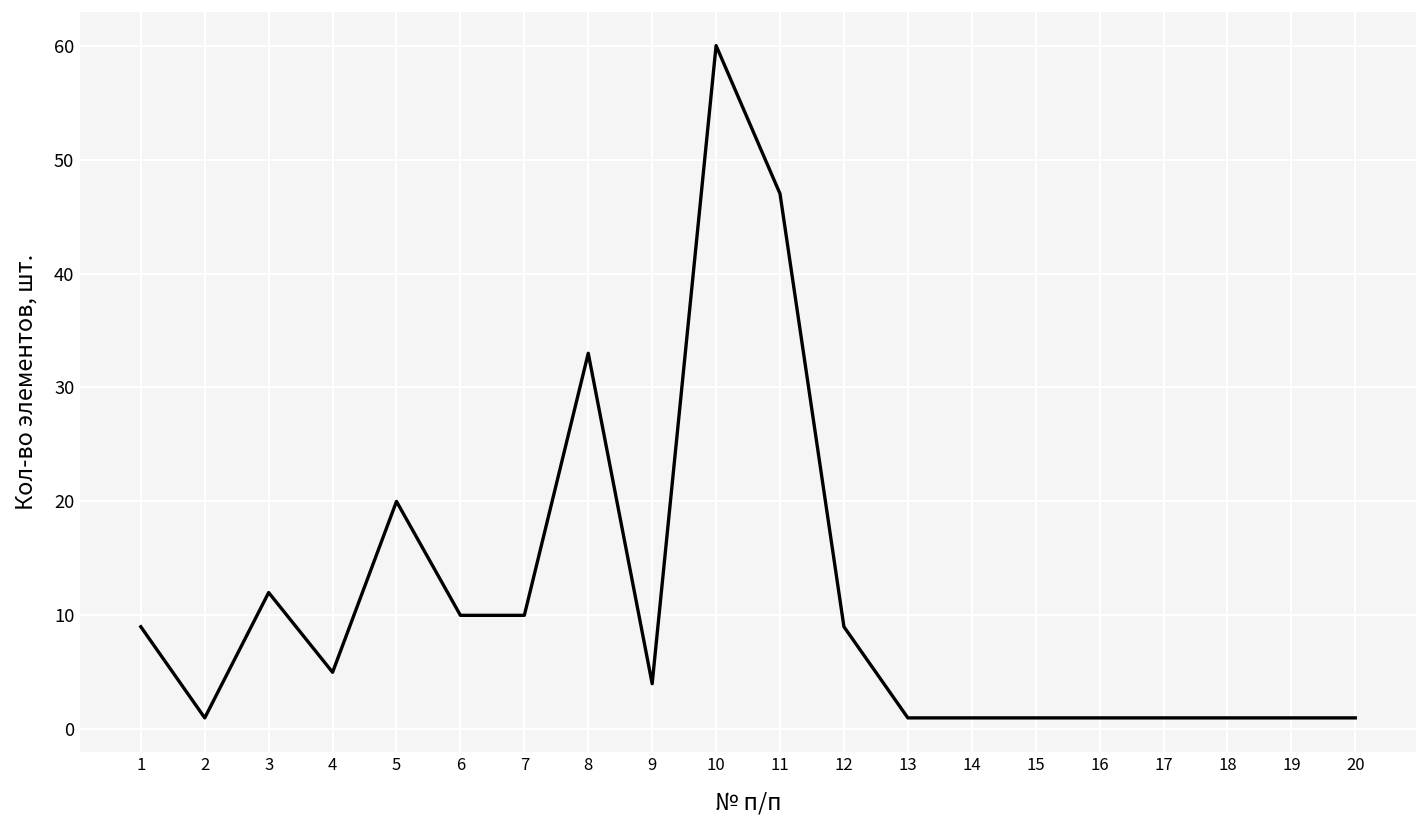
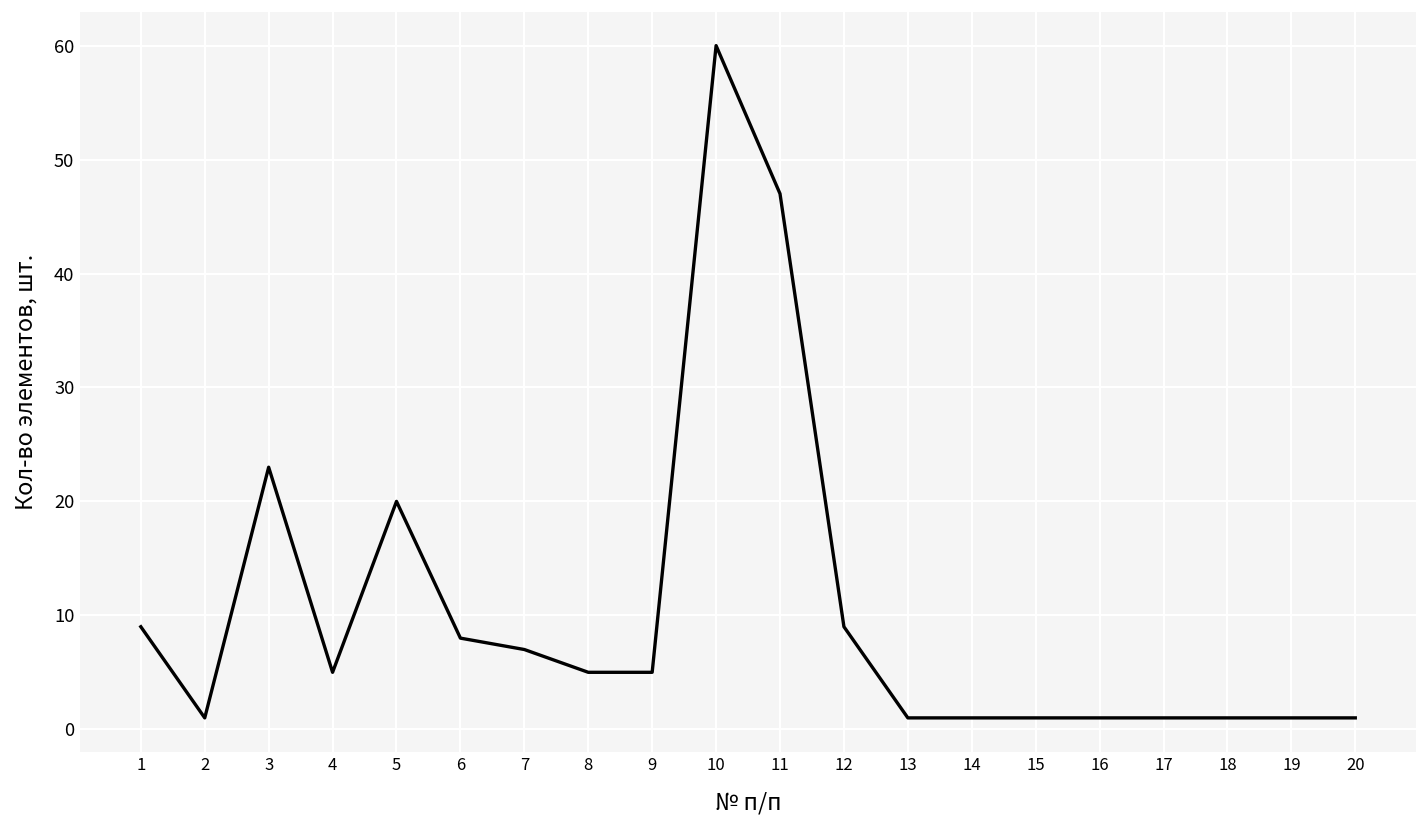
3: 12 -> 23
6: 10 -> 8
7: 10 -> 7
8: 33 -> 5
9: 4 -> 5
